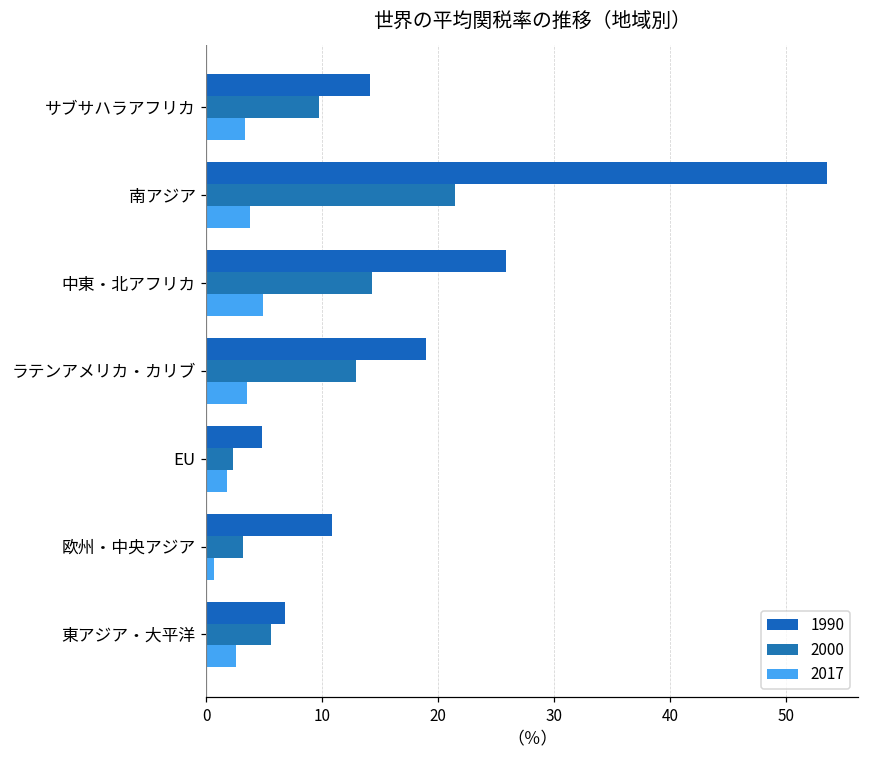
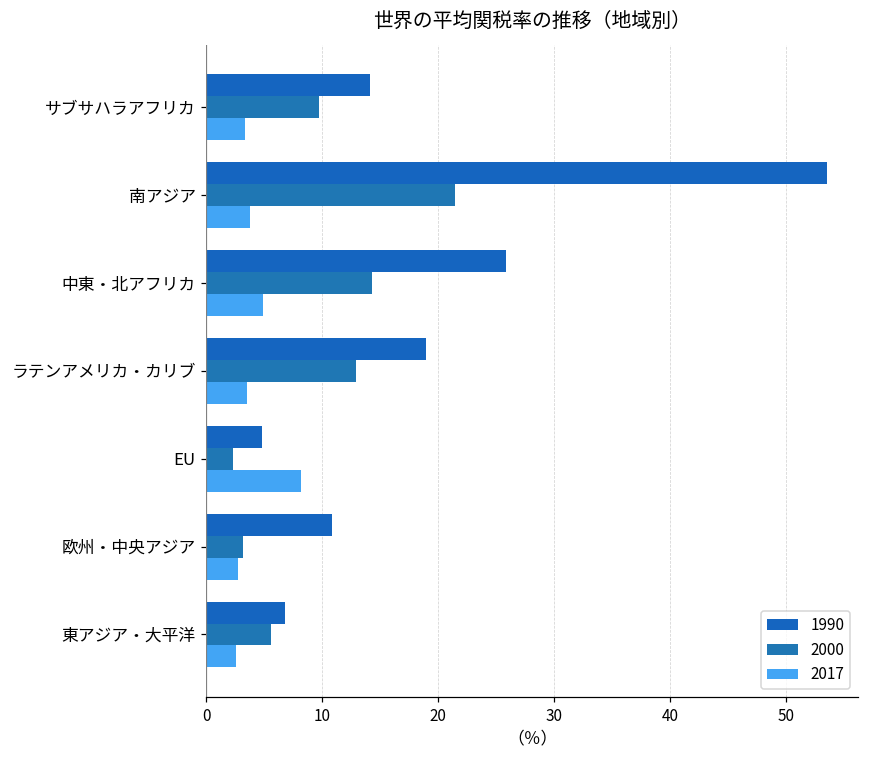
2017, EU: 1.8 -> 8.2
2017, 欧州・中央アジア: 0.7 -> 2.7
